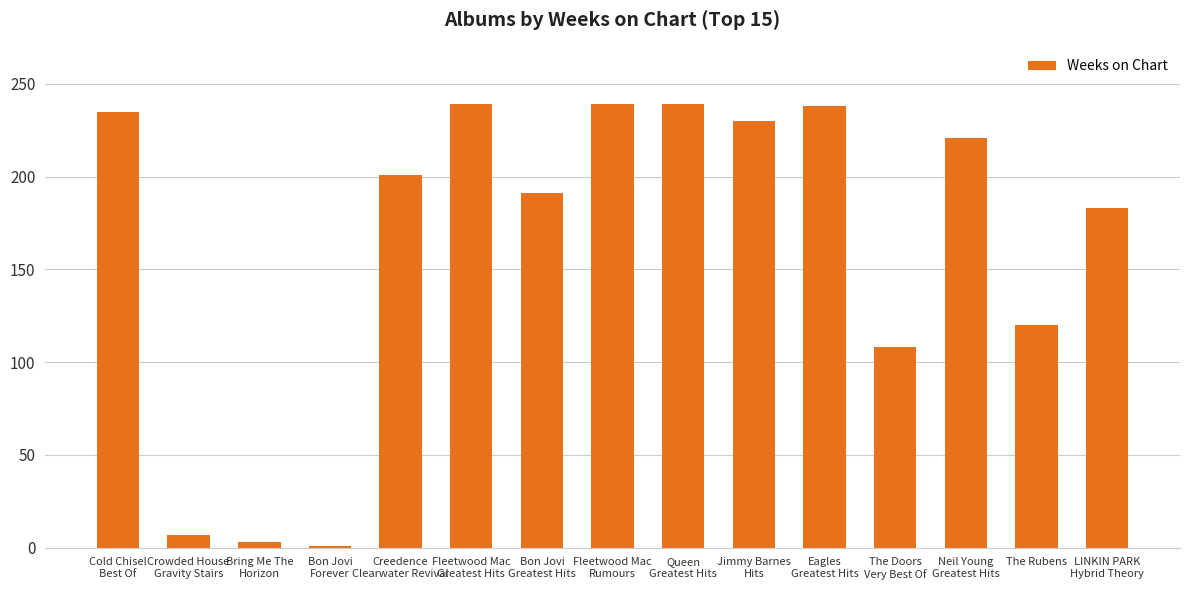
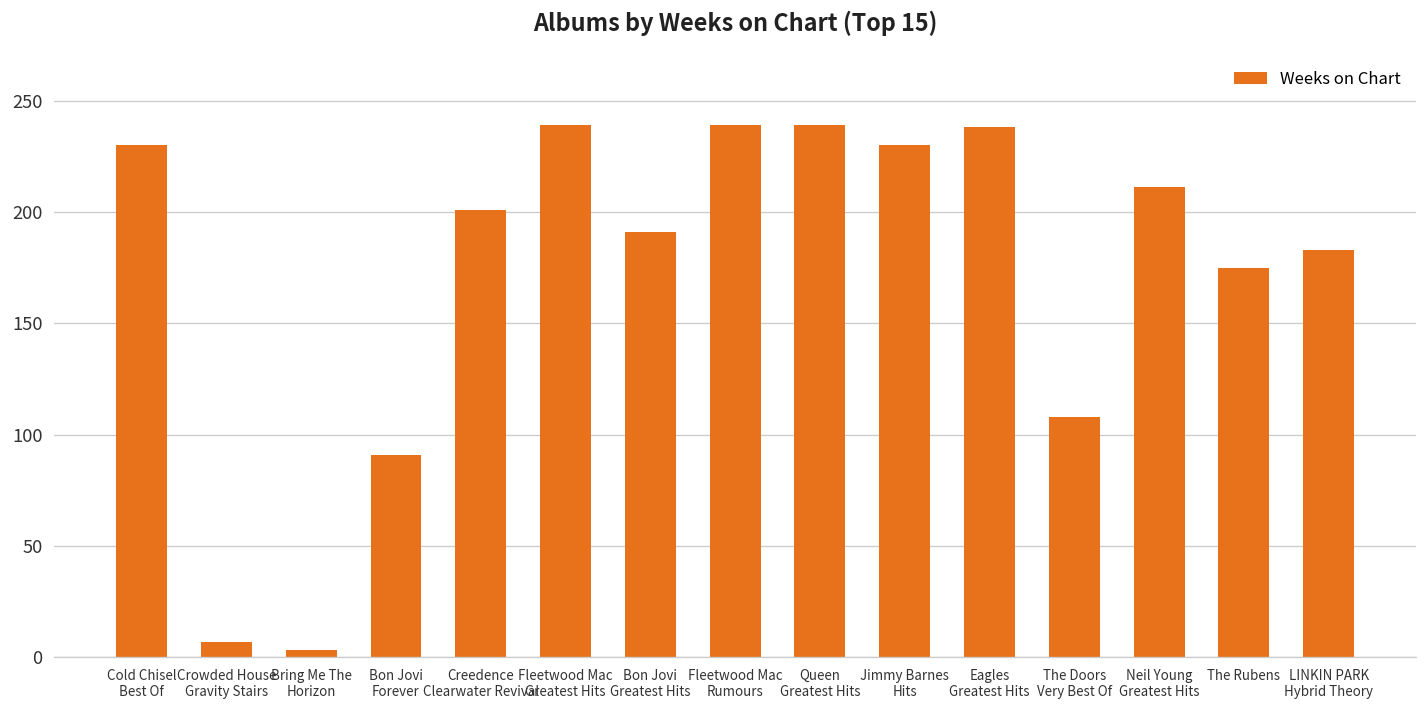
Cold Chisel Best Of: 235 -> 230
Bon Jovi Forever: 1 -> 91
Neil Young Greatest Hits: 221 -> 211
The Rubens: 120 -> 175
